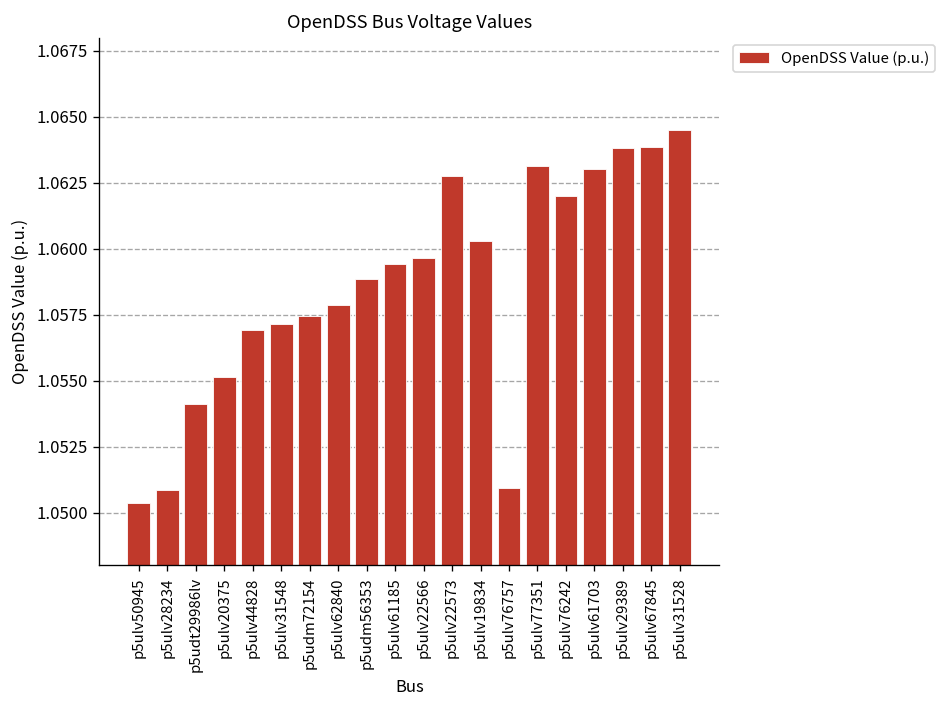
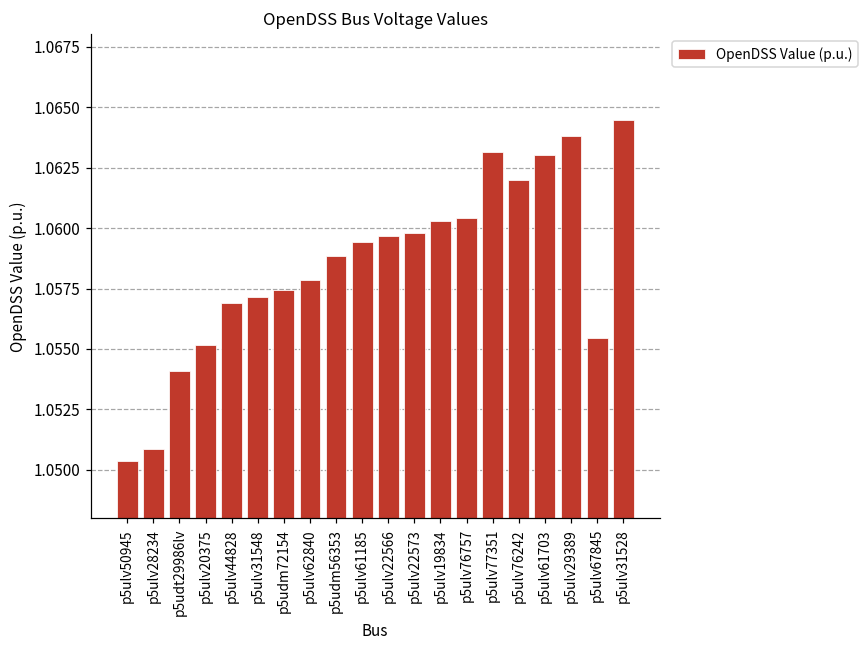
p5ulv22573: 1.0628 -> 1.0598
p5ulv76757: 1.0509 -> 1.0604
p5ulv67845: 1.0639 -> 1.0555
